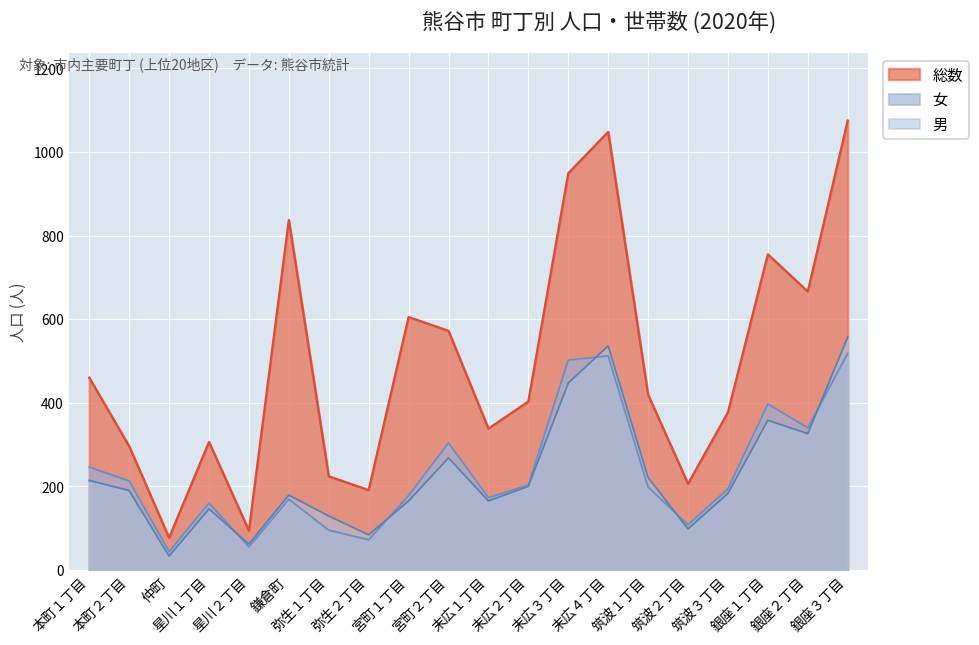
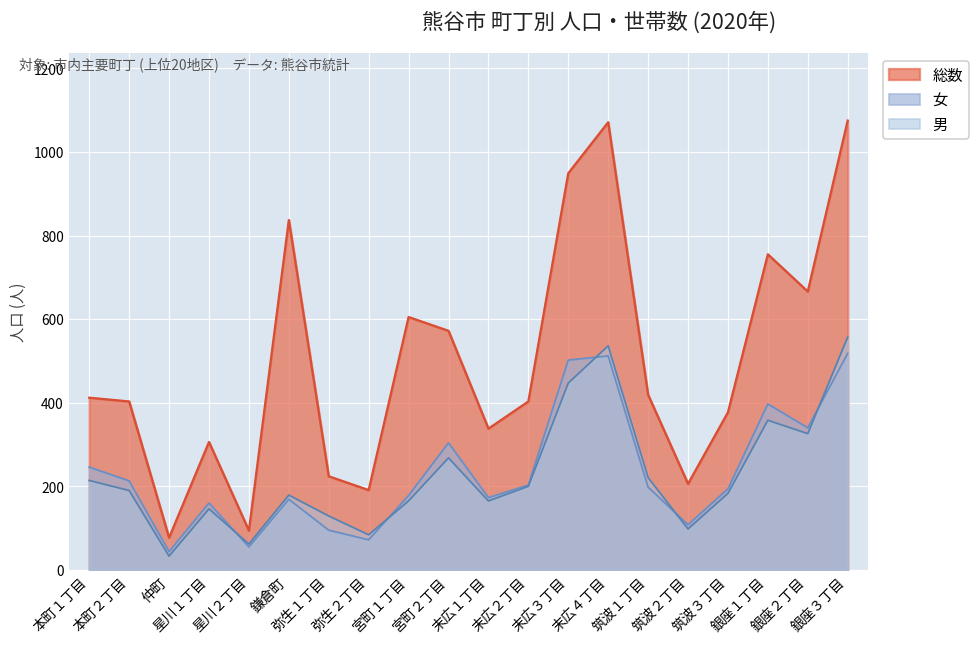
総数, 本町１丁目: 460 -> 410
総数, 本町２丁目: 300 -> 400
総数, 末広４丁目: 1050 -> 1070
